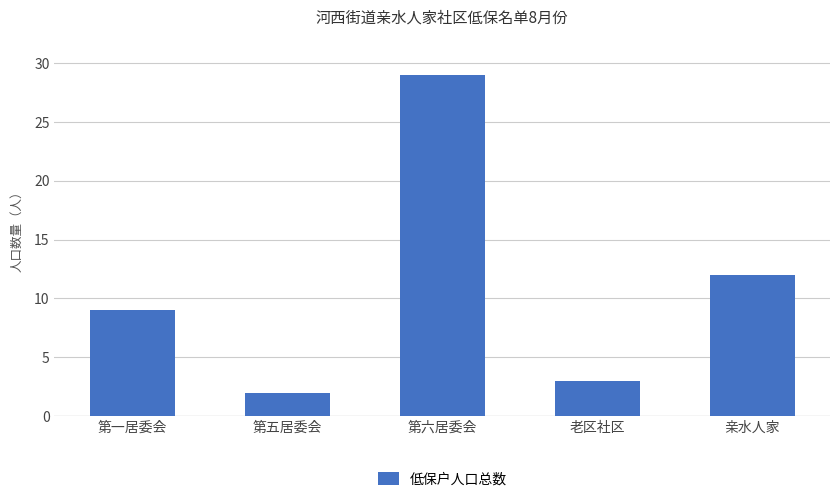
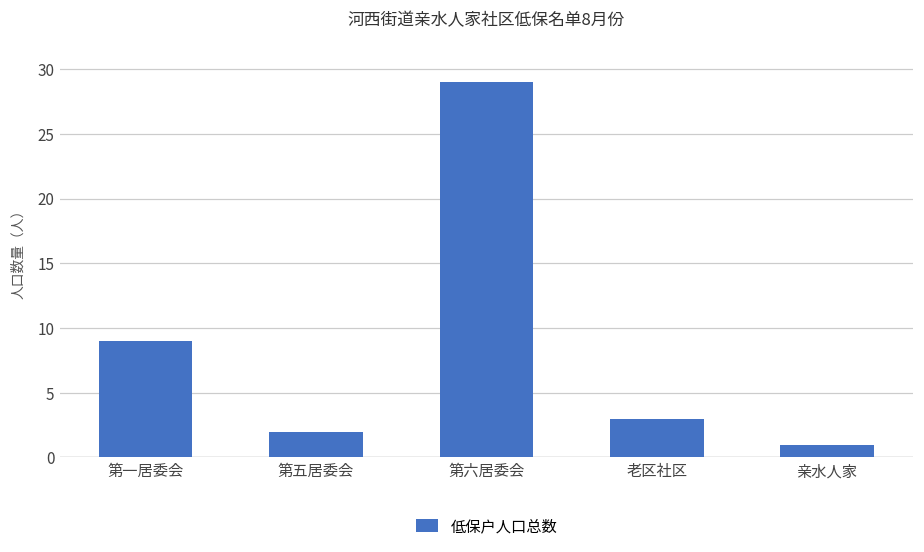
亲水人家: 12 -> 1
